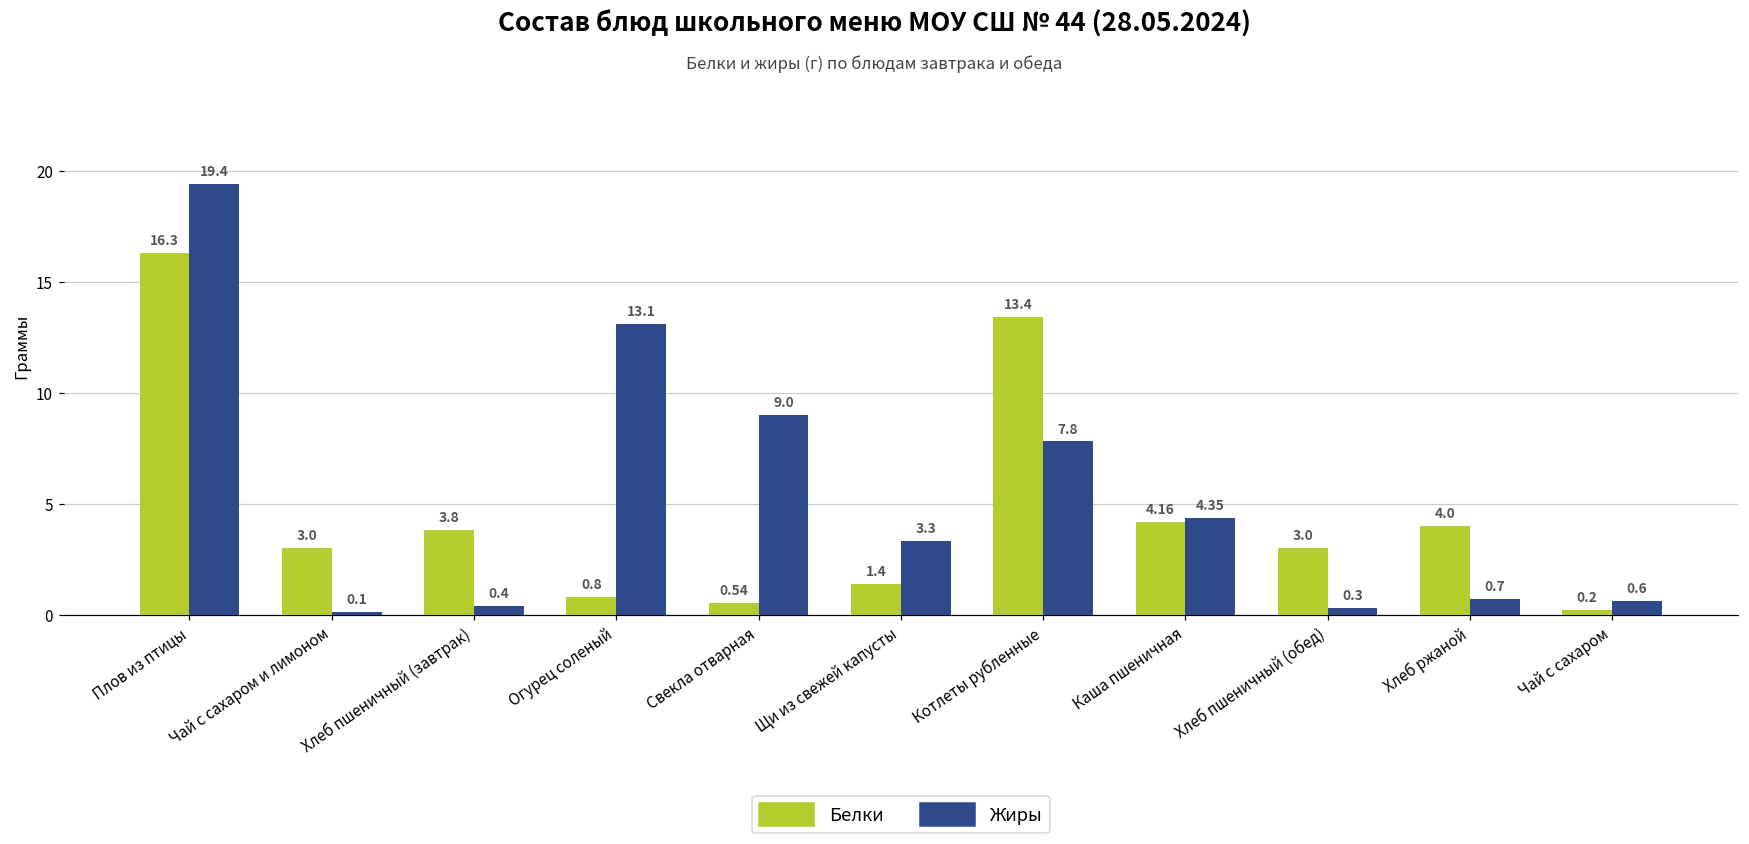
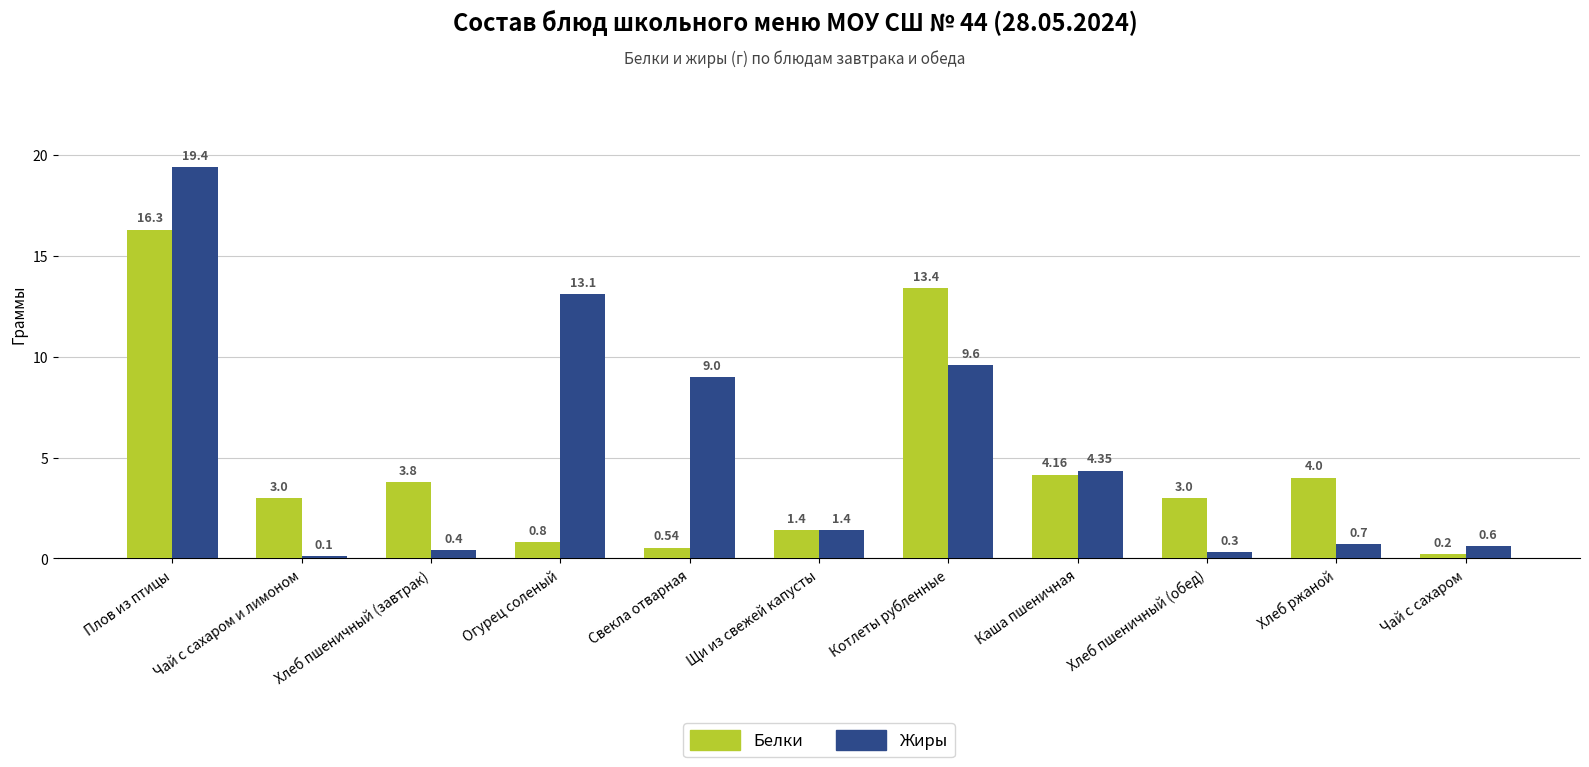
Жиры, Щи из свежей капусты: 3.3 -> 1.4
Жиры, Котлеты рубленные: 7.8 -> 9.6
